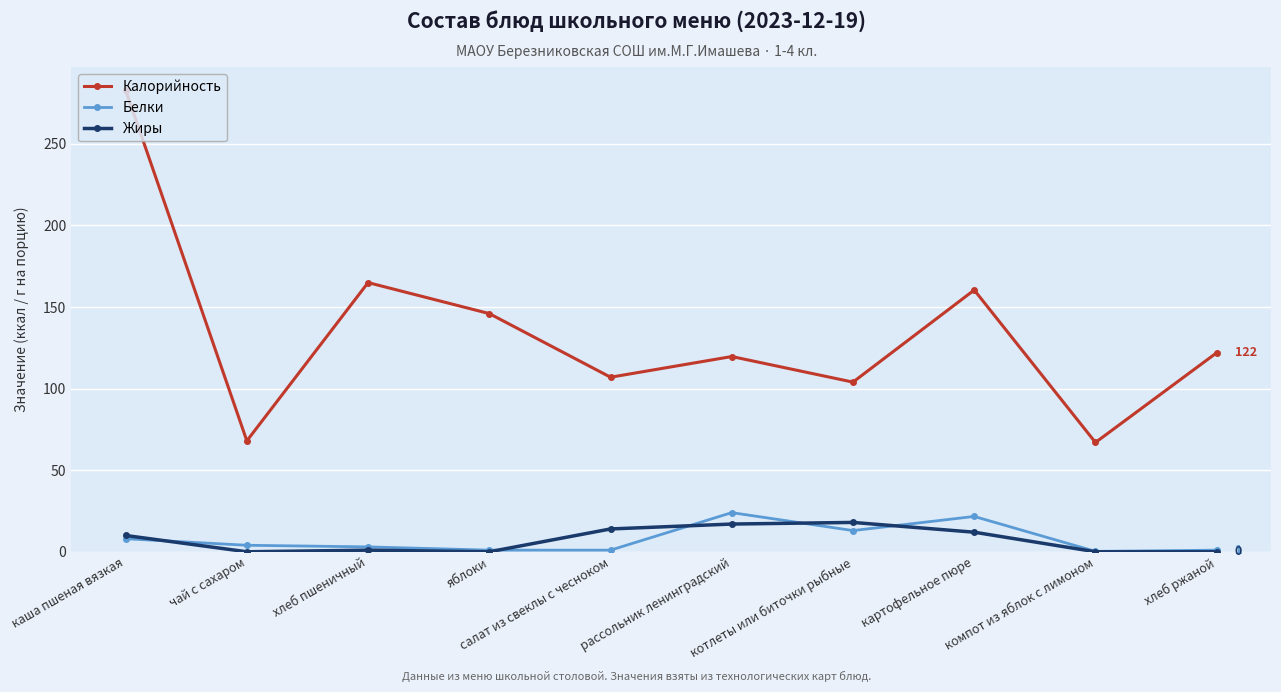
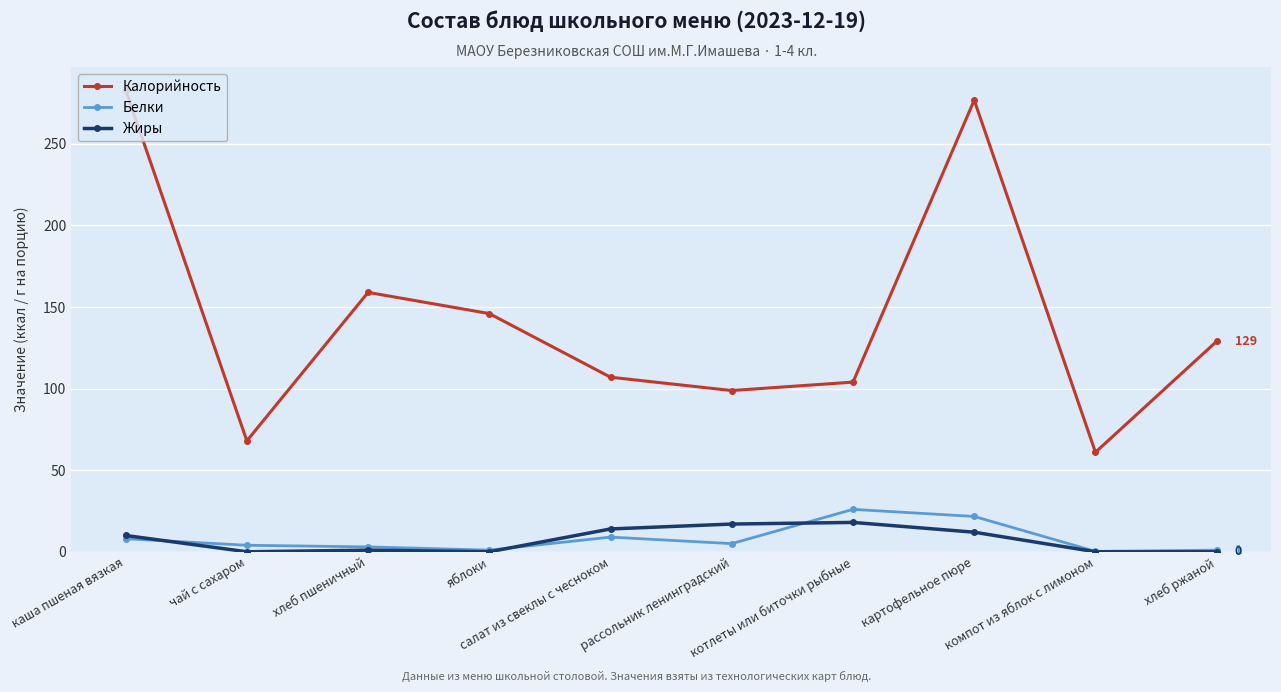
Калорийность, хлеб пшеничный: 165 -> 159
Белки, салат из свеклы с чесноком: 1 -> 9
Калорийность, рассольник ленинградский: 120 -> 99
Белки, рассольник ленинградский: 24 -> 5
Белки, котлеты или биточки рыбные: 13 -> 26
Калорийность, картофельное пюре: 160 -> 277
Калорийность, компот из яблок с лимоном: 67 -> 61
Калорийность, хлеб ржаной: 122 -> 129
